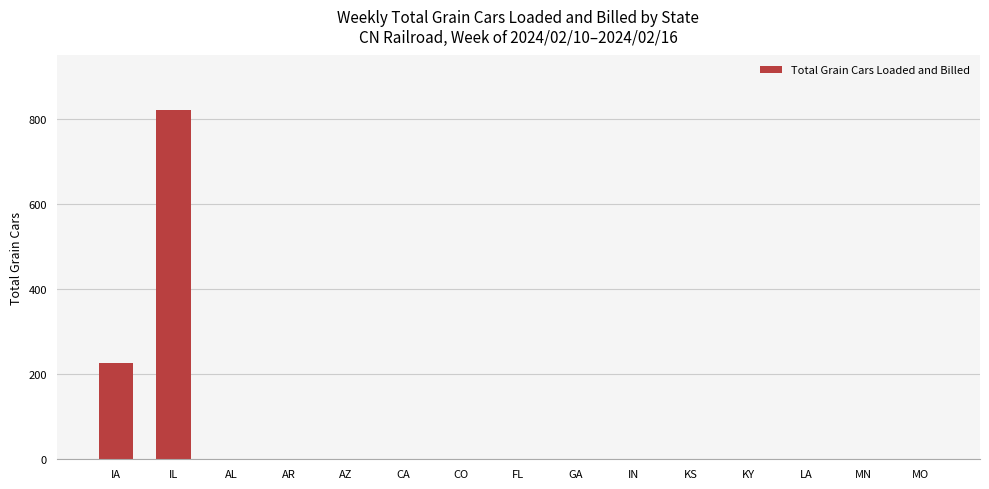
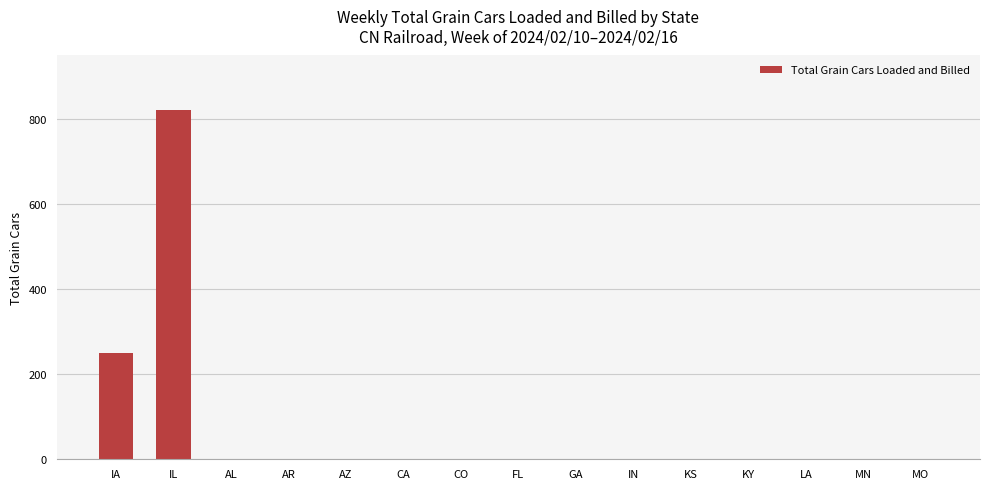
IA: 230 -> 250
